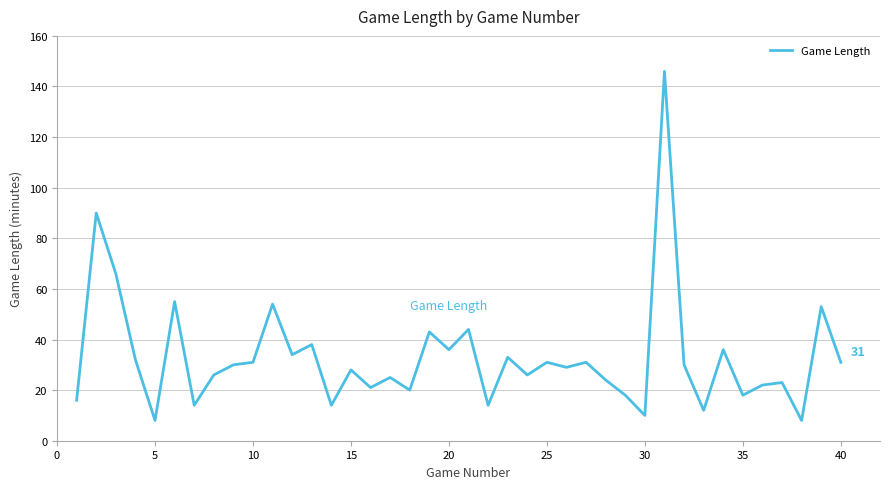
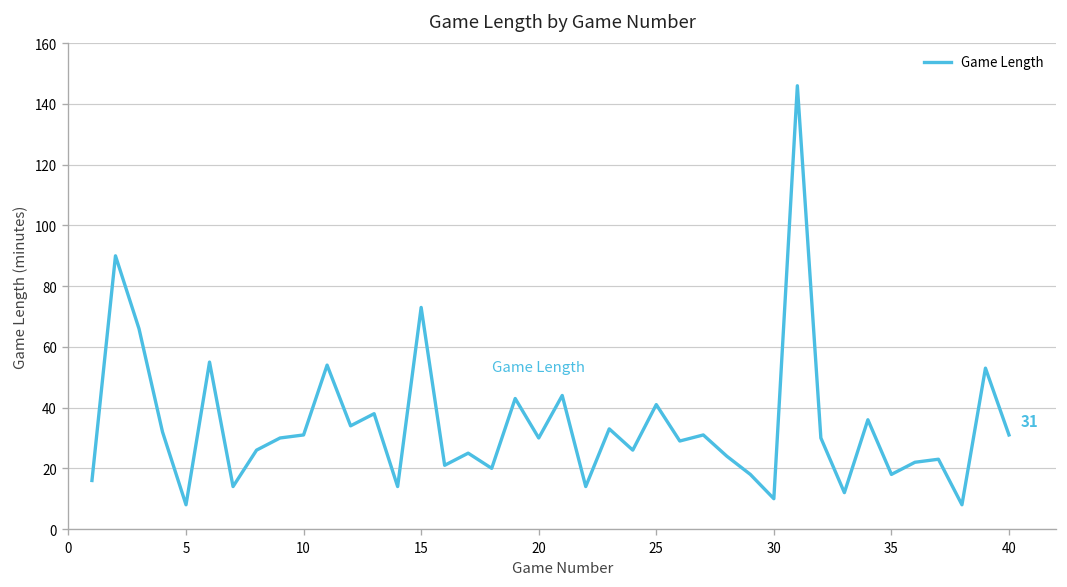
15: 28 -> 73
20: 36 -> 30
25: 31 -> 41
